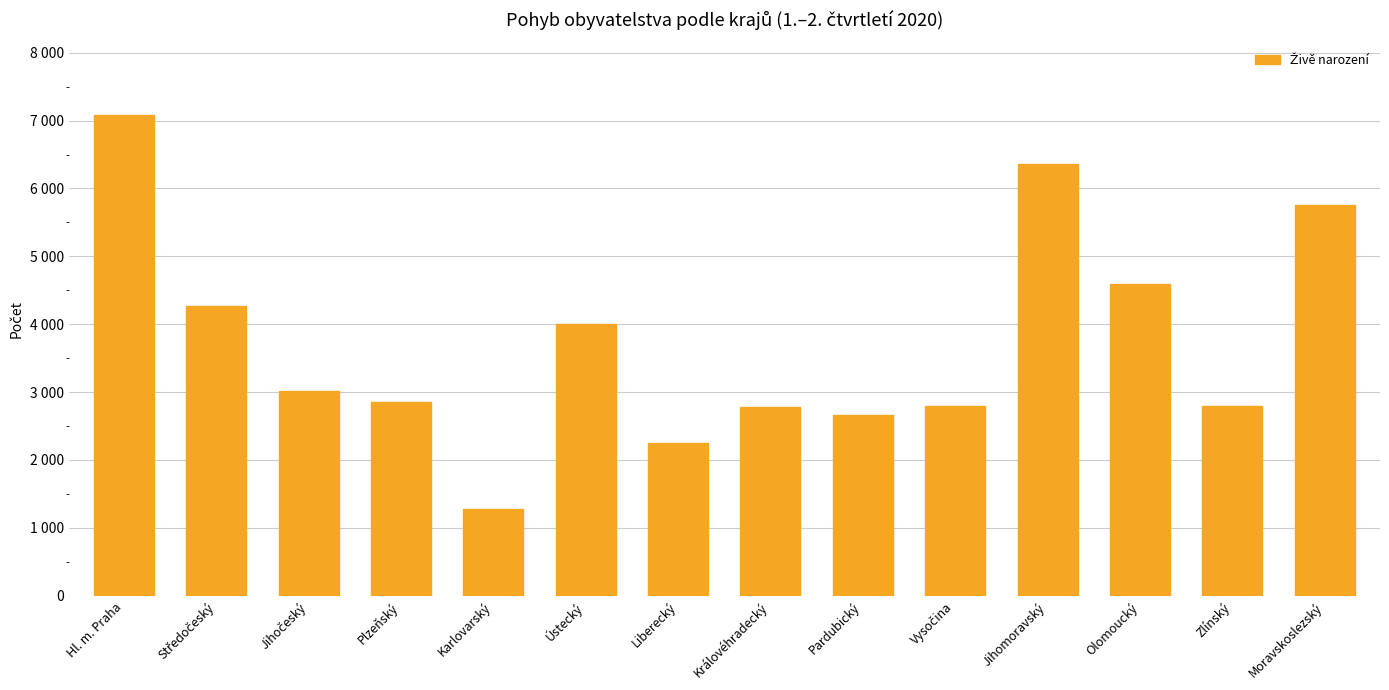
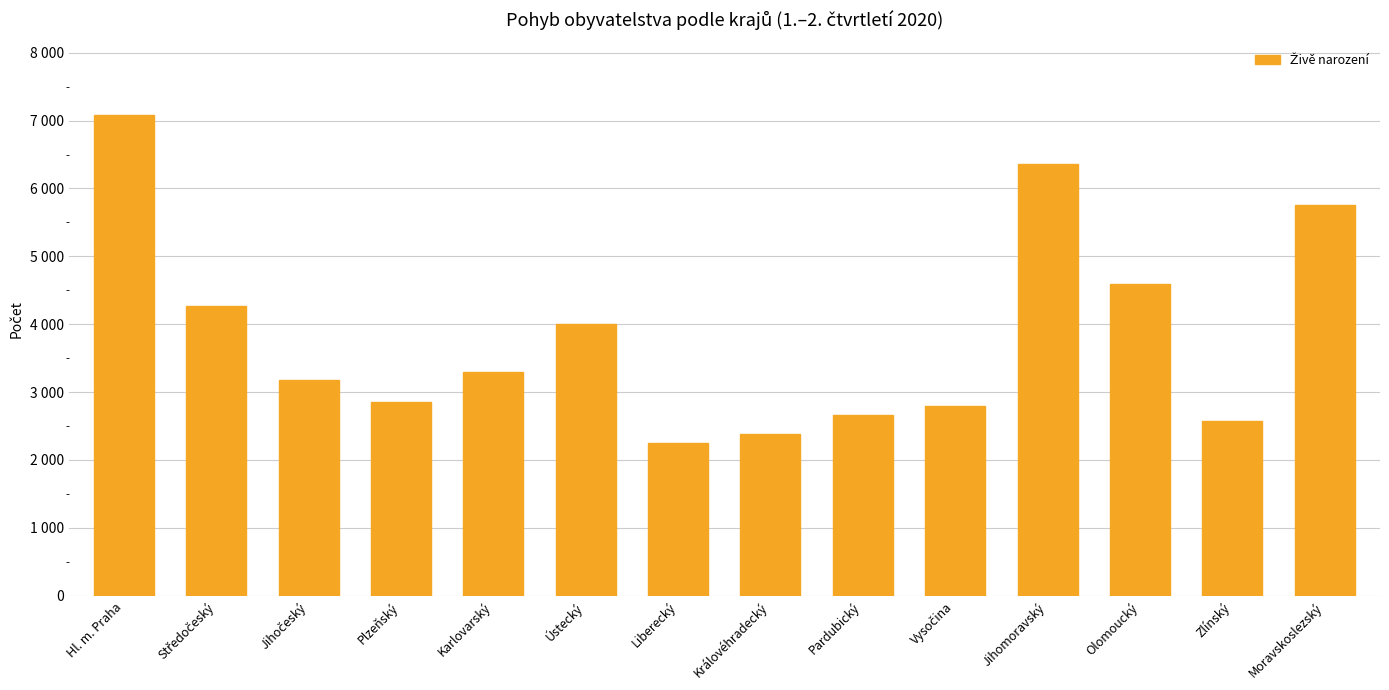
Jihočeský: 3000 -> 3200
Karlovarský: 1300 -> 3300
Královéhradecký: 2800 -> 2400
Zlínský: 2800 -> 2600
